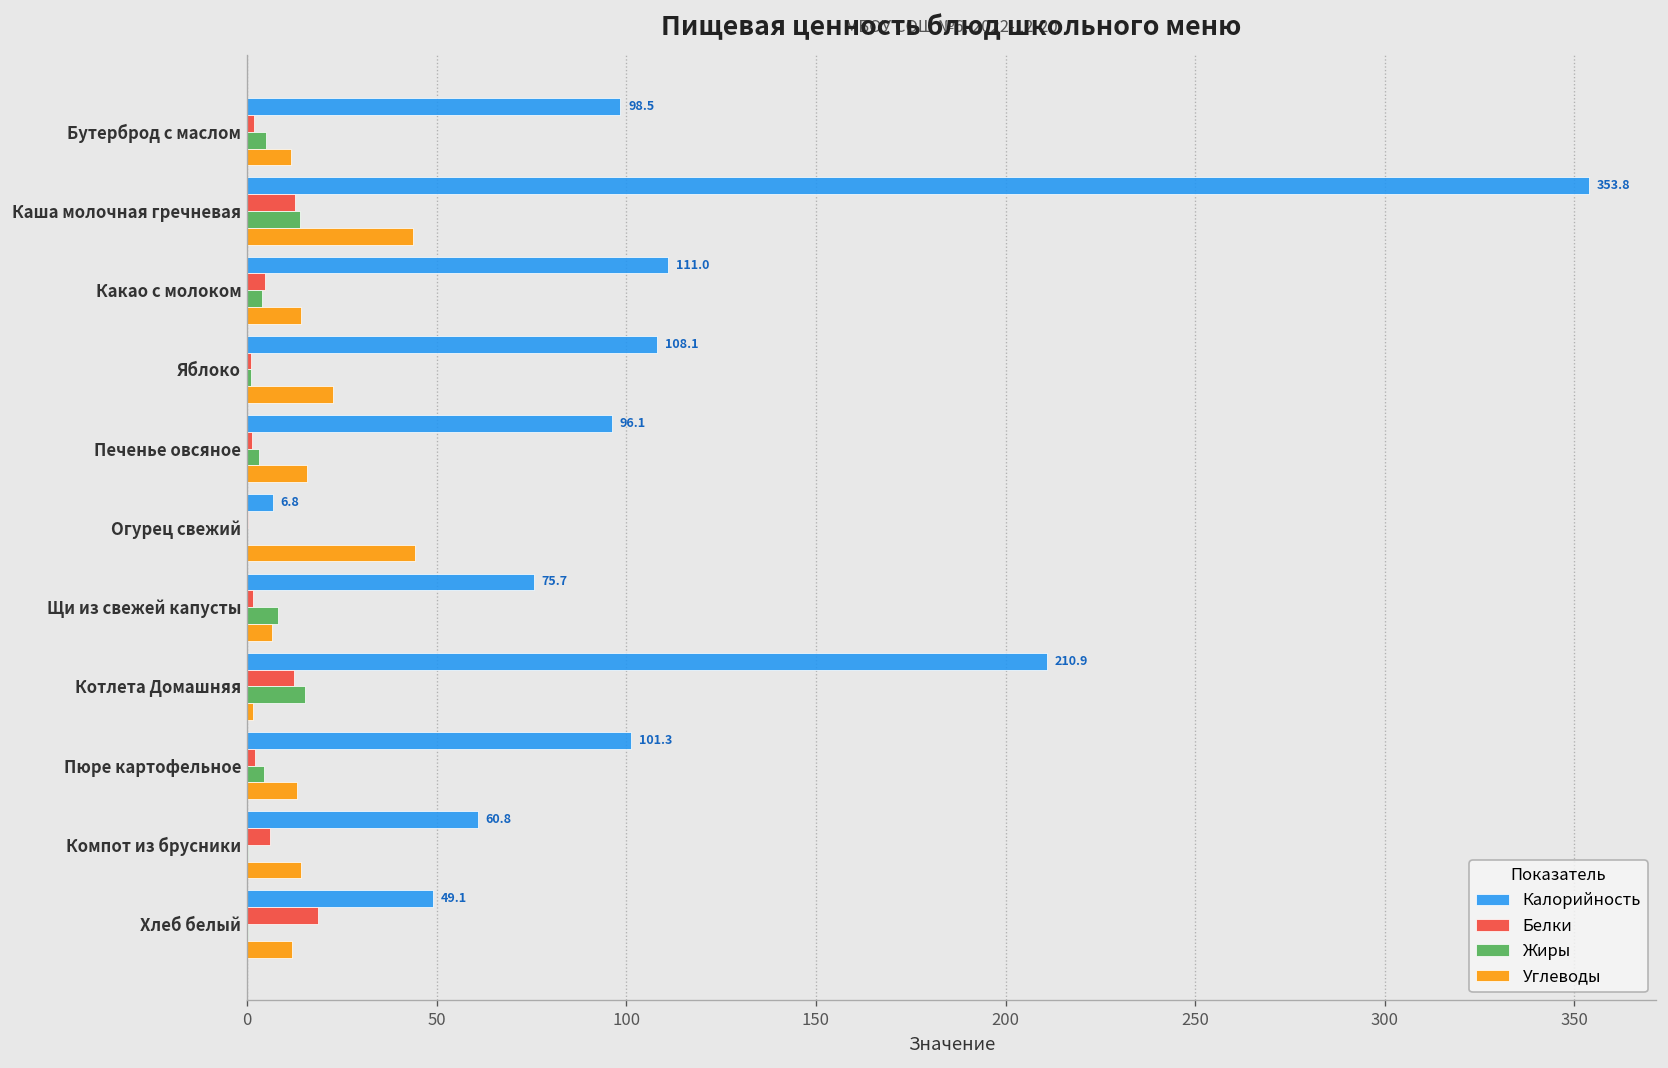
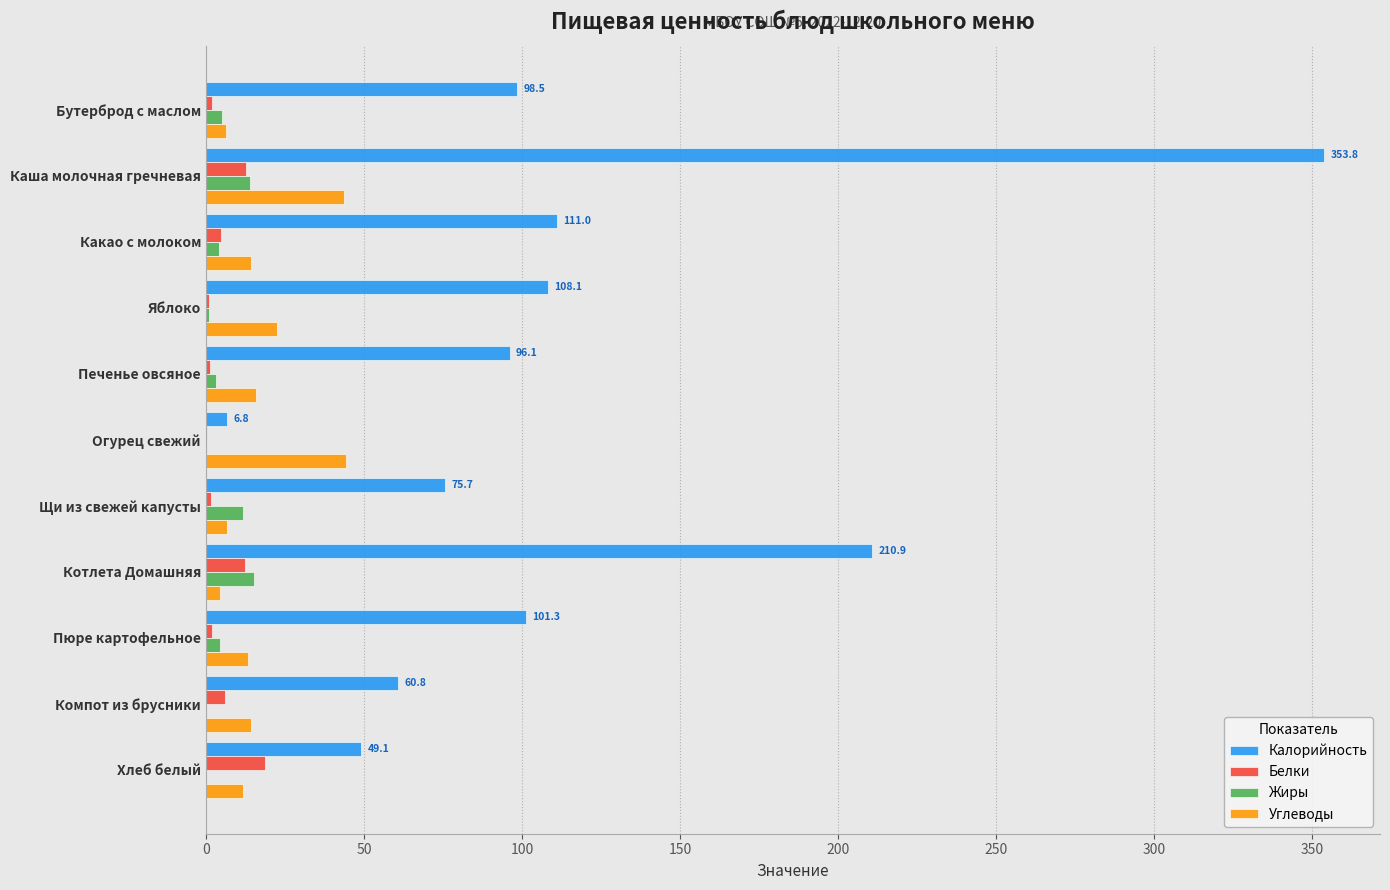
Углеводы, Бутерброд с маслом: 12 -> 6
Жиры, Щи из свежей капусты: 8 -> 12
Углеводы, Котлета Домашняя: 2 -> 5
